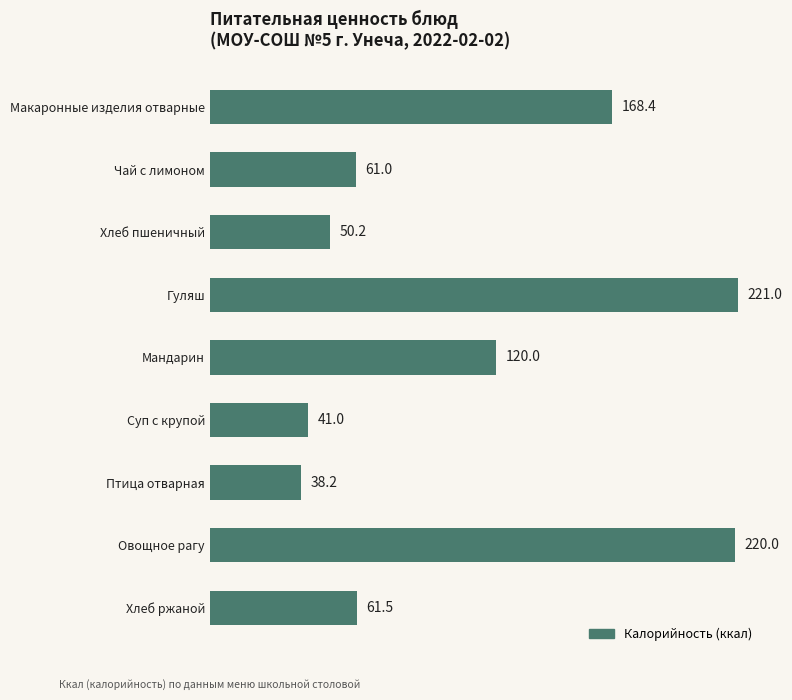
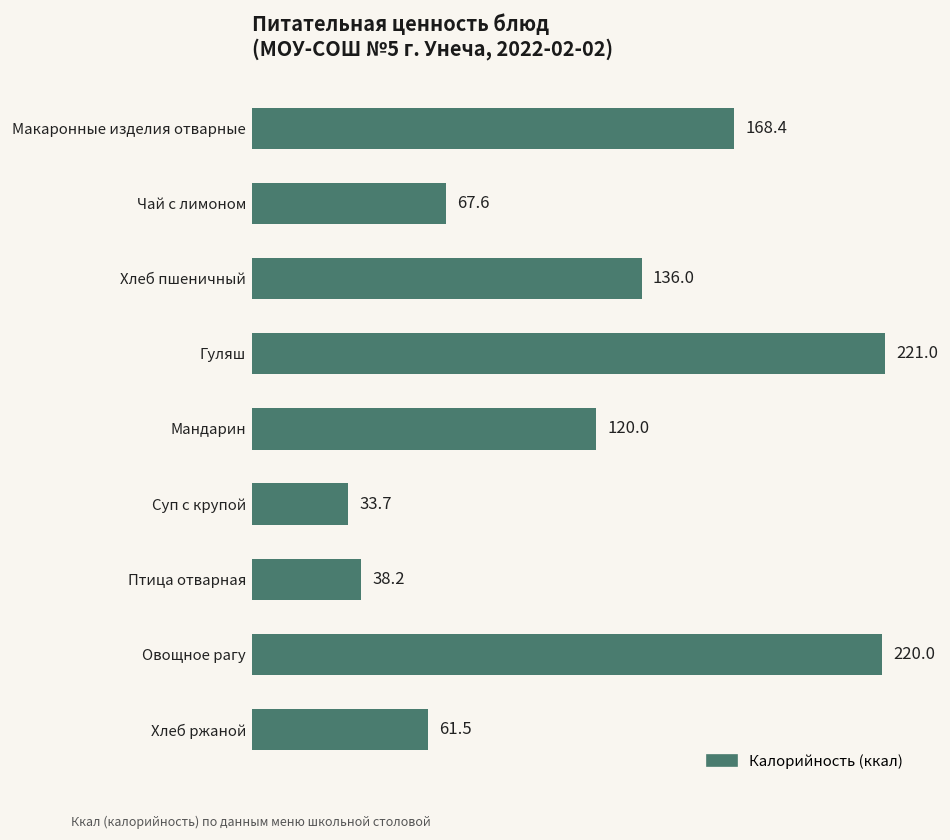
Чай с лимоном: 61.0 -> 67.6
Хлеб пшеничный: 50.2 -> 136.0
Суп с крупой: 41.0 -> 33.7
